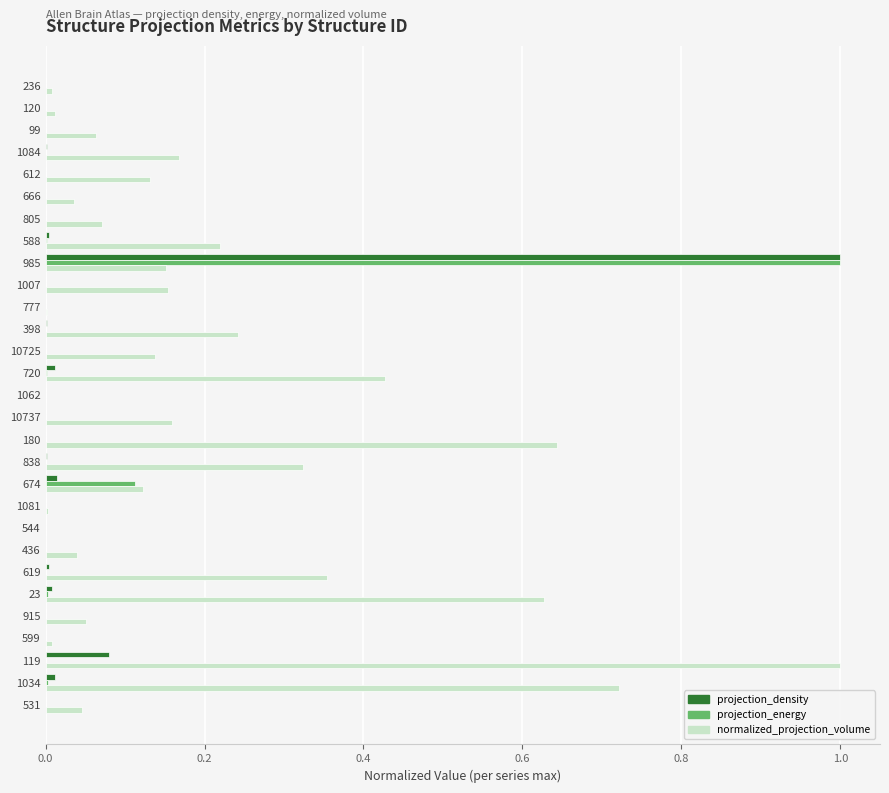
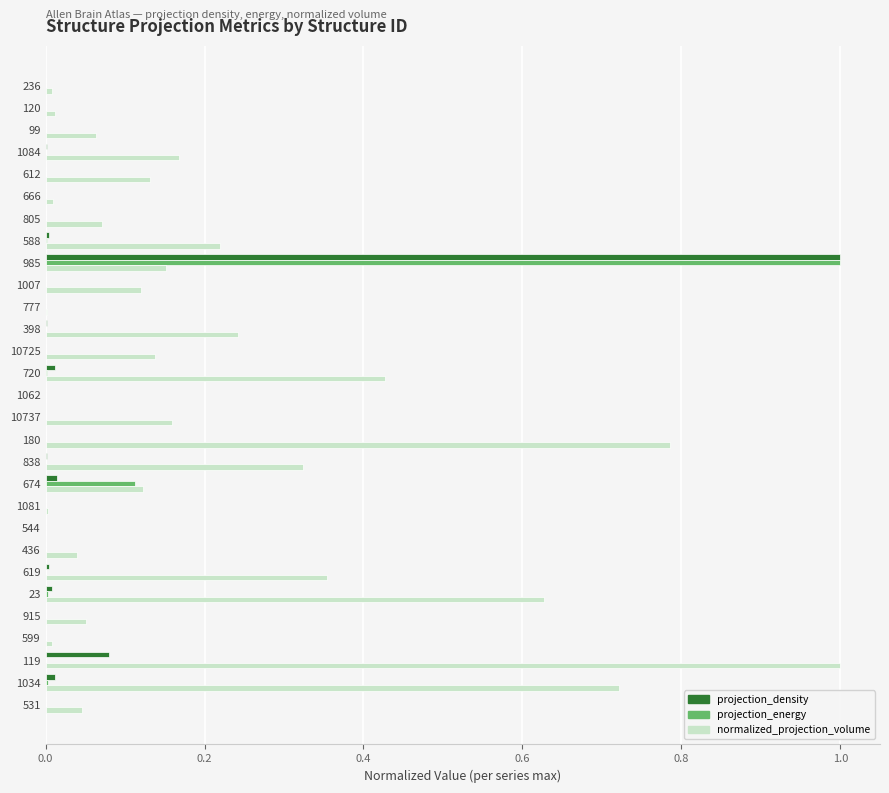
normalized_projection_volume, 666: 0.04 -> 0.01
normalized_projection_volume, 1007: 0.15 -> 0.12
normalized_projection_volume, 180: 0.64 -> 0.79
